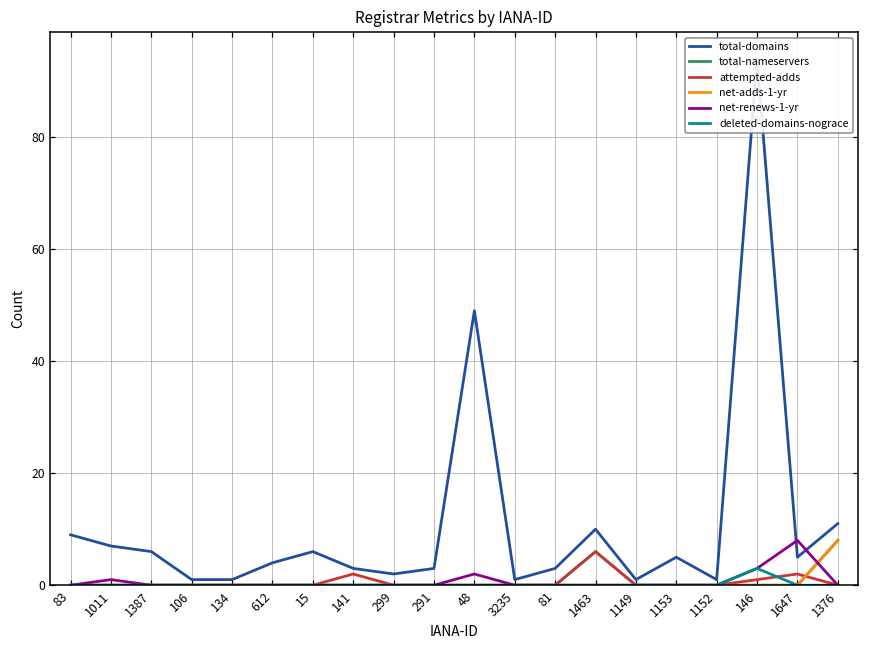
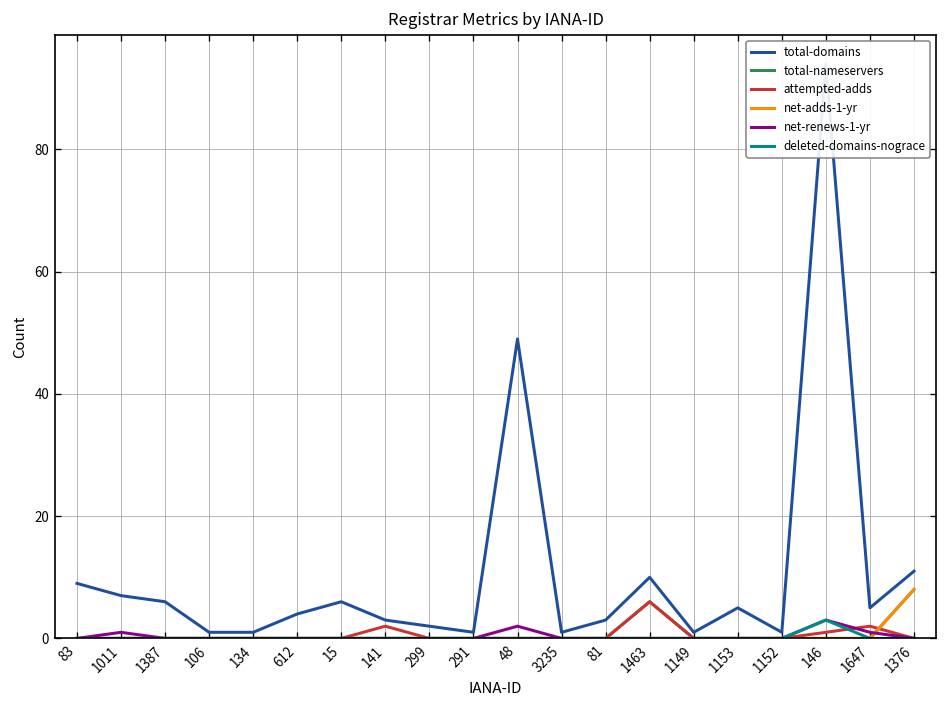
total-domains, 291: 3 -> 1
net-renews-1-yr, 1647: 8 -> 1
